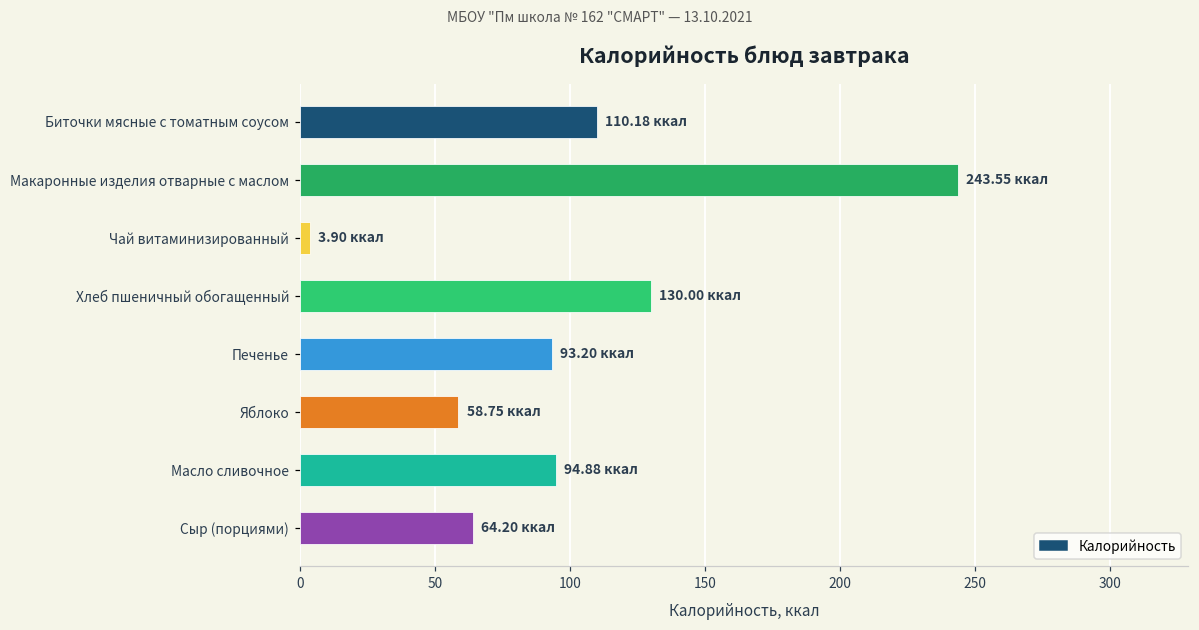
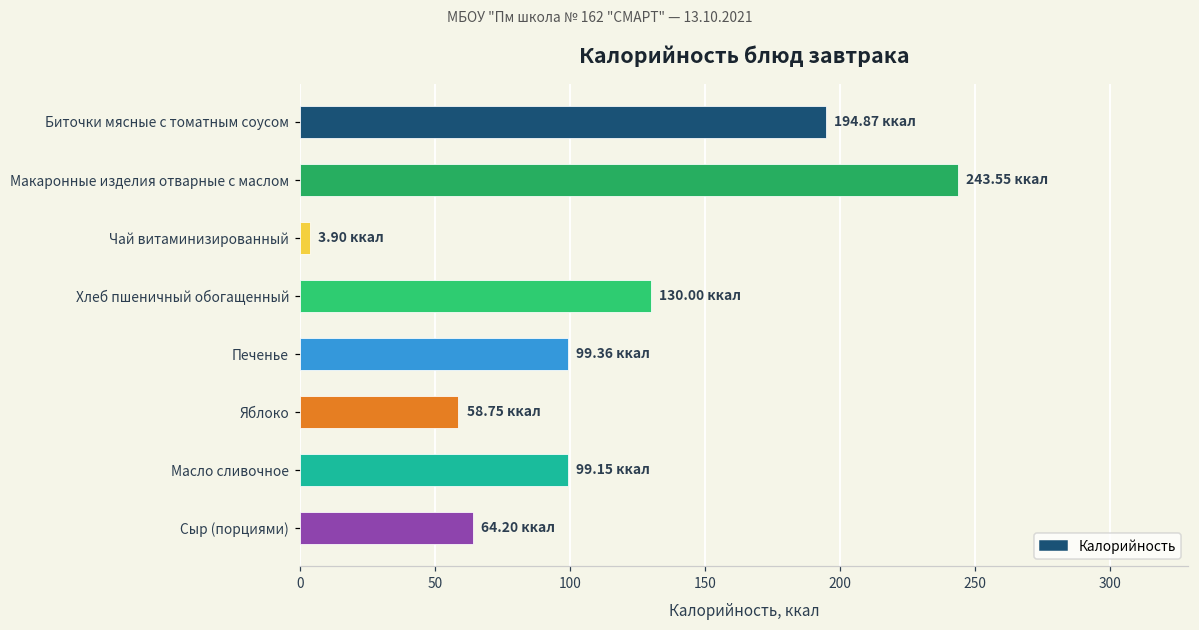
Биточки мясные с томатным соусом: 110.18 -> 194.87
Печенье: 93.20 -> 99.36
Масло сливочное: 94.88 -> 99.15
